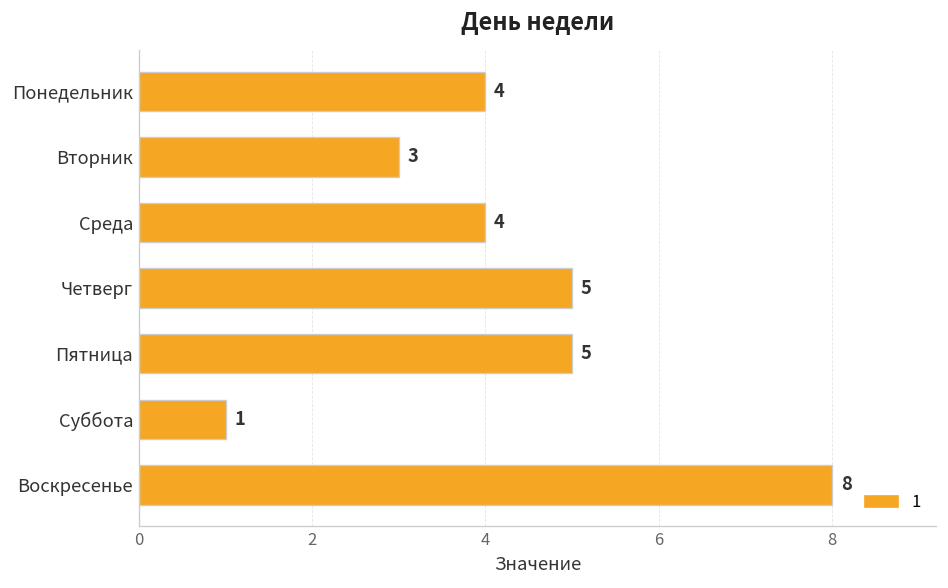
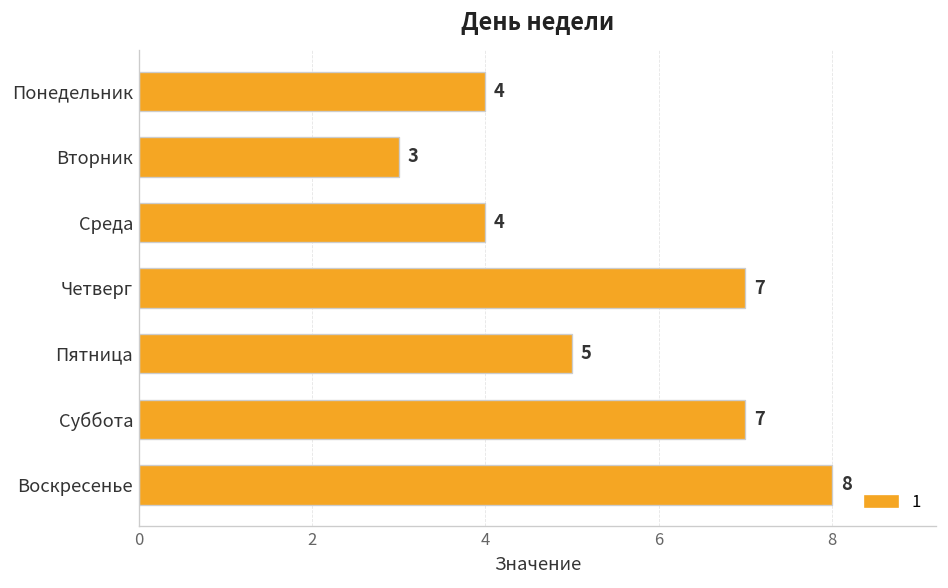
Четверг: 5 -> 7
Суббота: 1 -> 7
